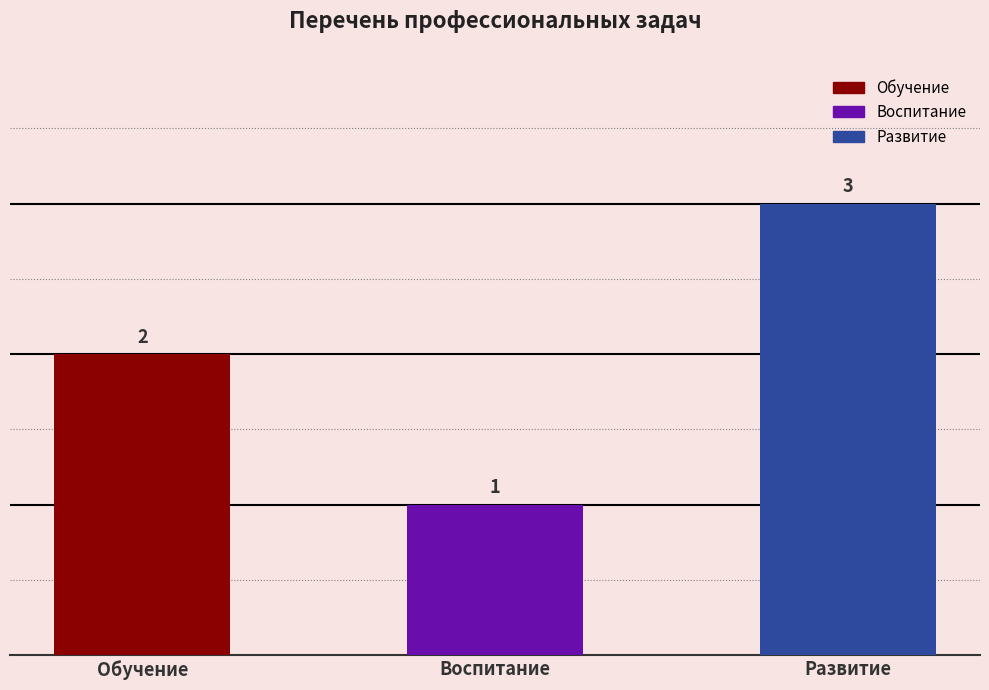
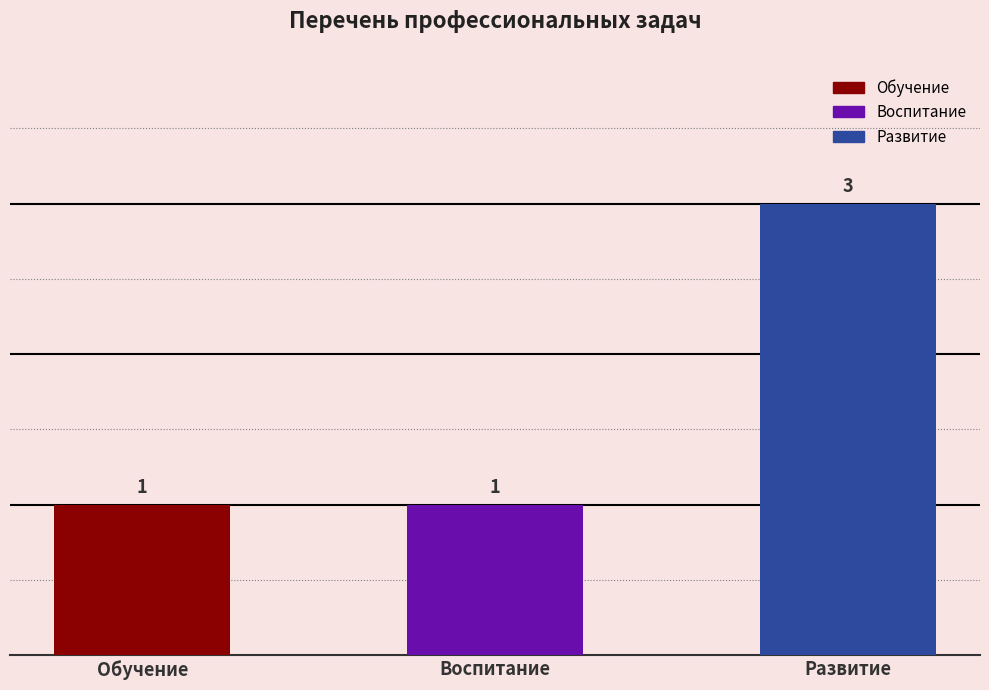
Обучение: 2 -> 1
